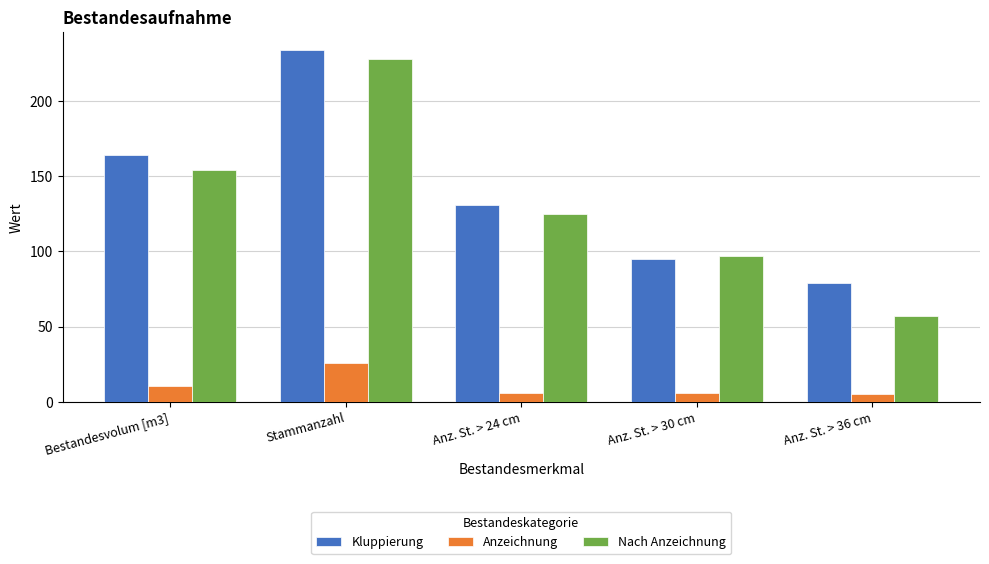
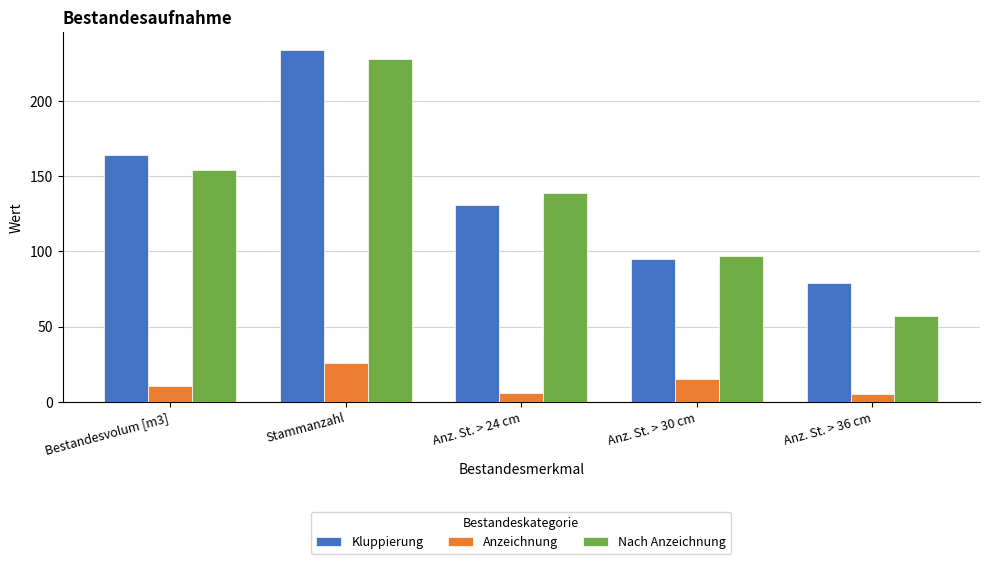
Nach Anzeichnung, Anz. St. > 24 cm: 125 -> 139
Anzeichnung, Anz. St. > 30 cm: 6 -> 15
